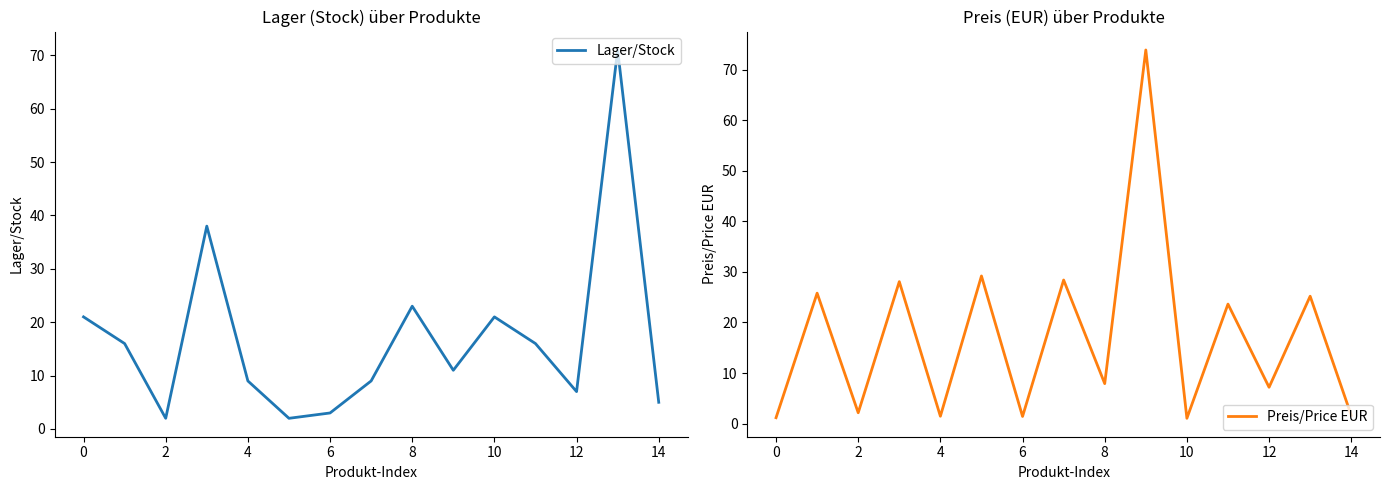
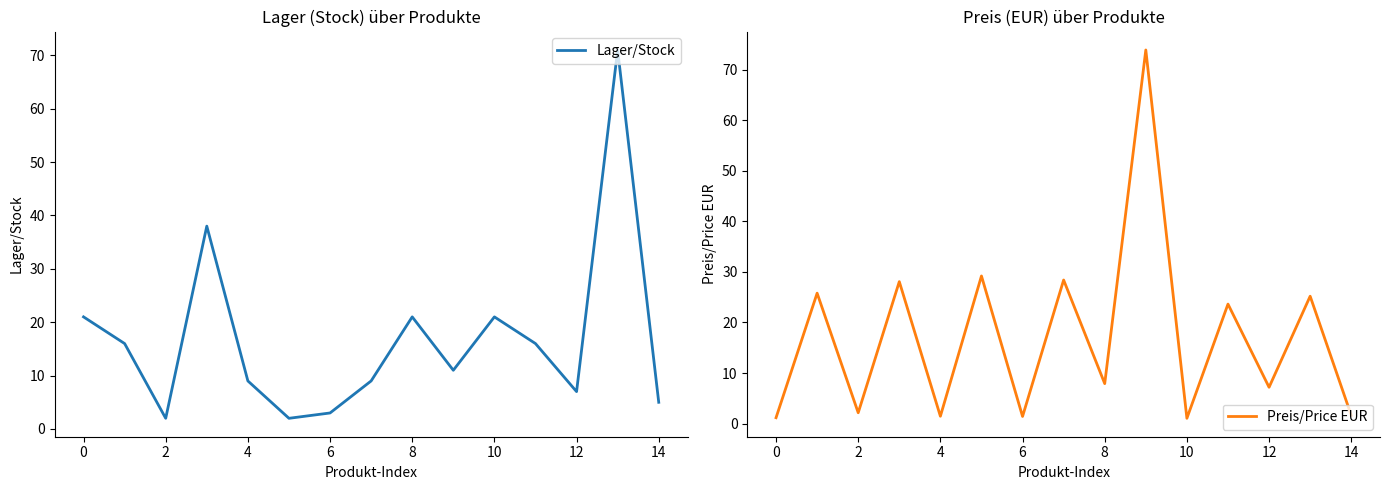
Lager (Stock) über Produkte, 8: 23 -> 21
